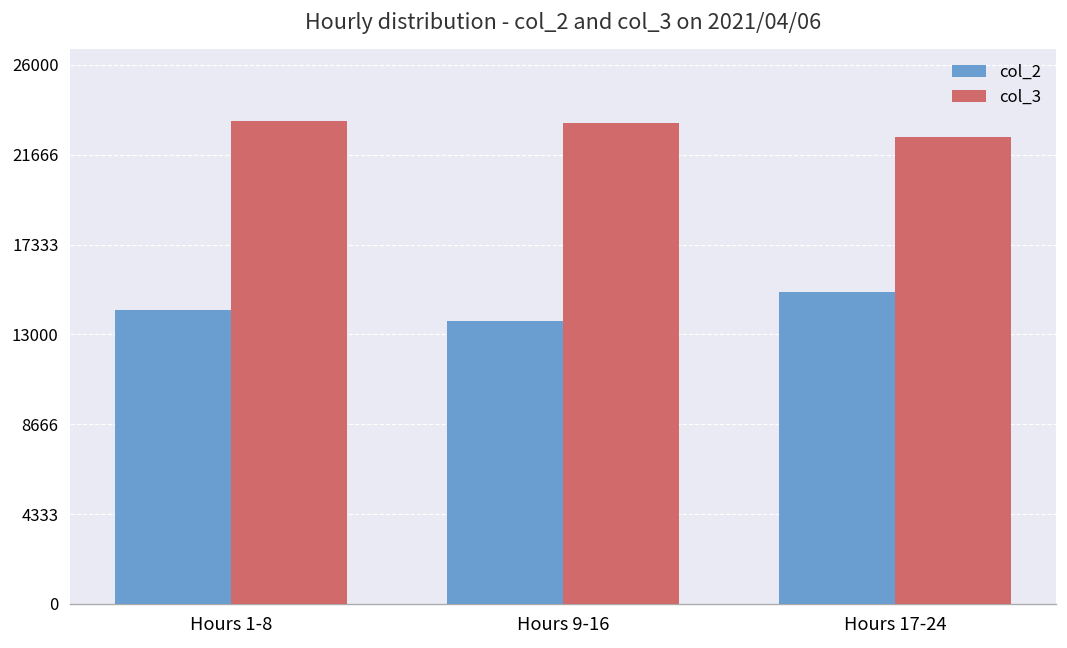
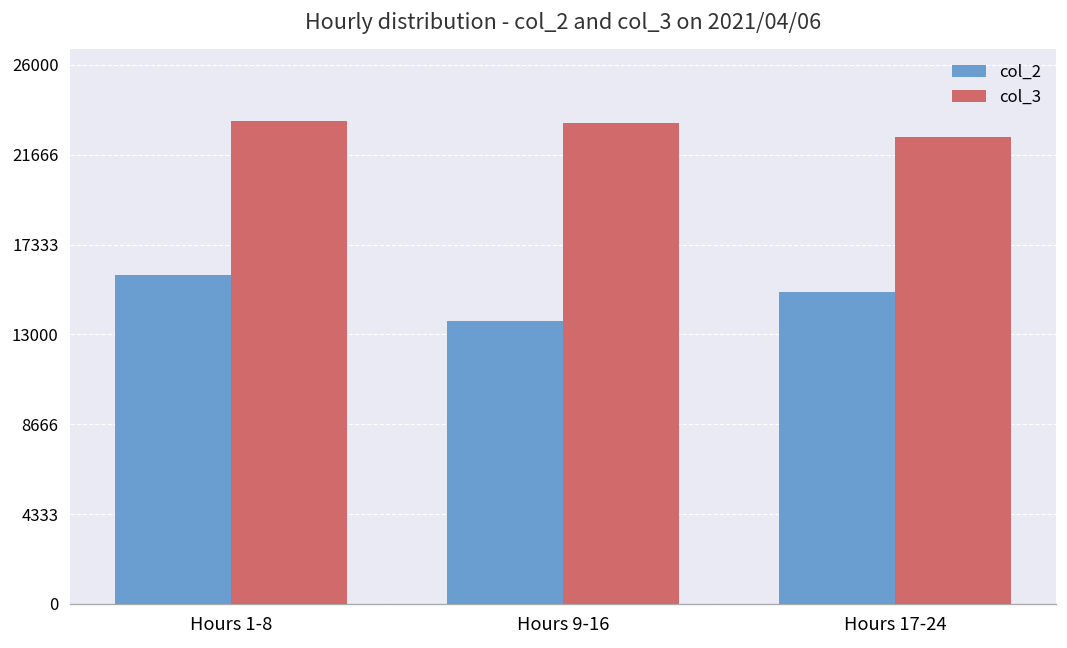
col_2, Hours 1-8: 14200 -> 15900
